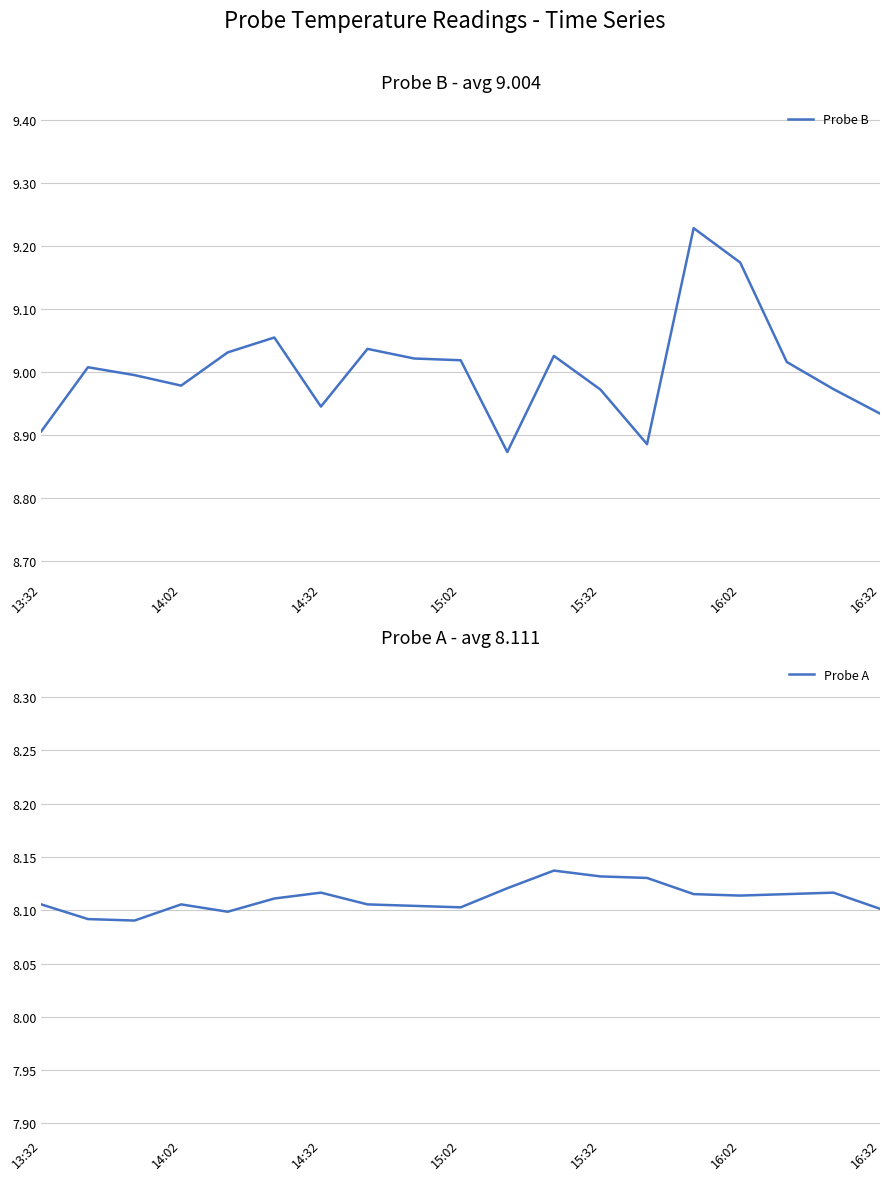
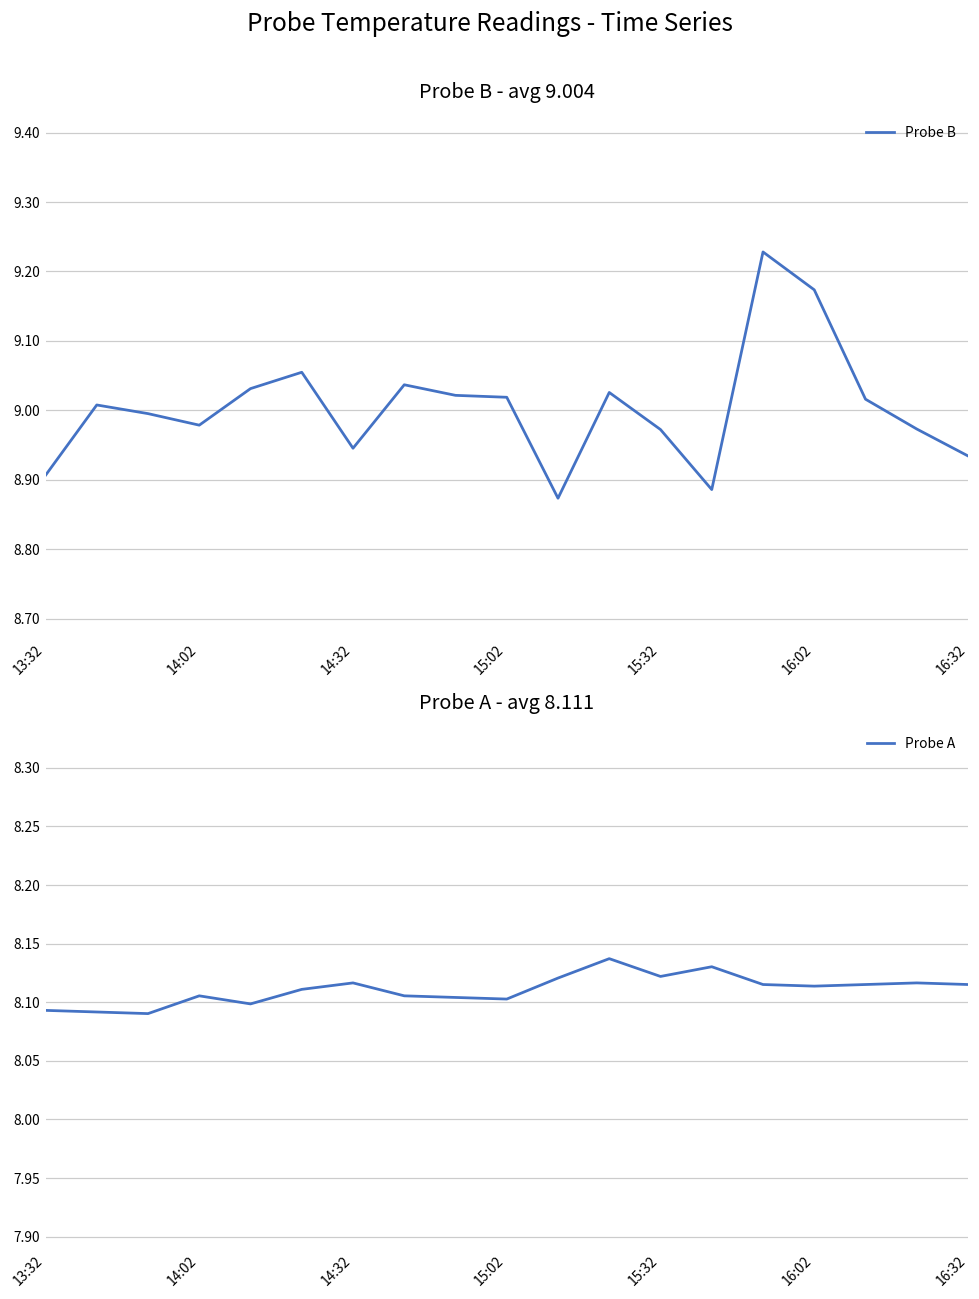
Probe A - avg 8.111, 13:32: 8.105 -> 8.093
Probe A - avg 8.111, 15:32: 8.132 -> 8.122
Probe A - avg 8.111, 16:32: 8.101 -> 8.115
